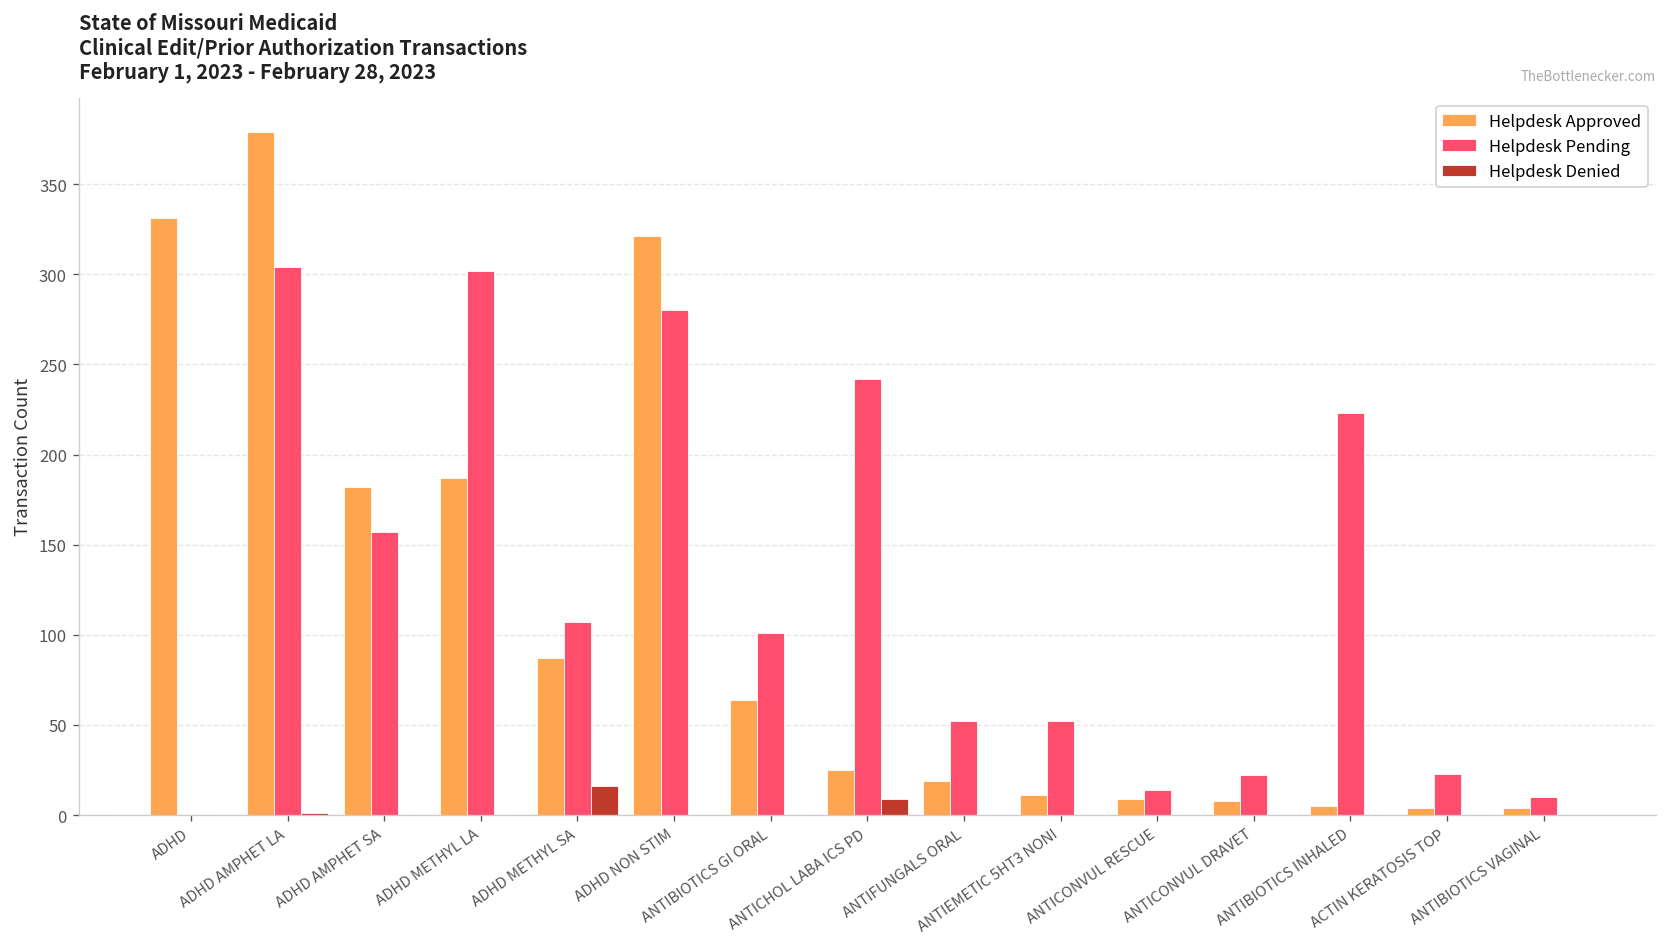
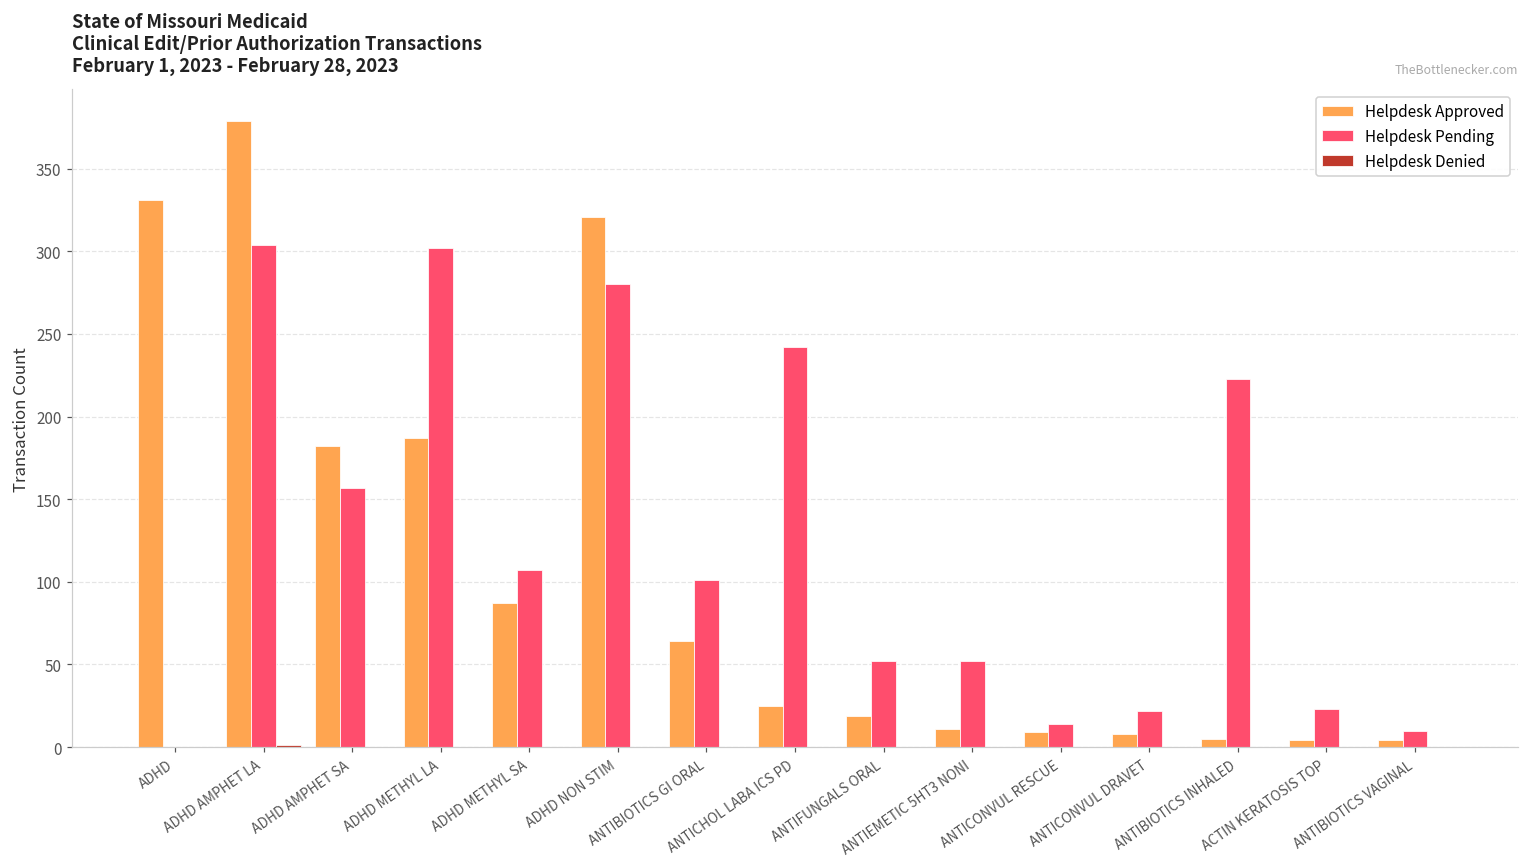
Helpdesk Denied, ADHD METHYL SA: 16 -> 0
Helpdesk Denied, ANTICHOL LABA ICS PD: 9 -> 0
